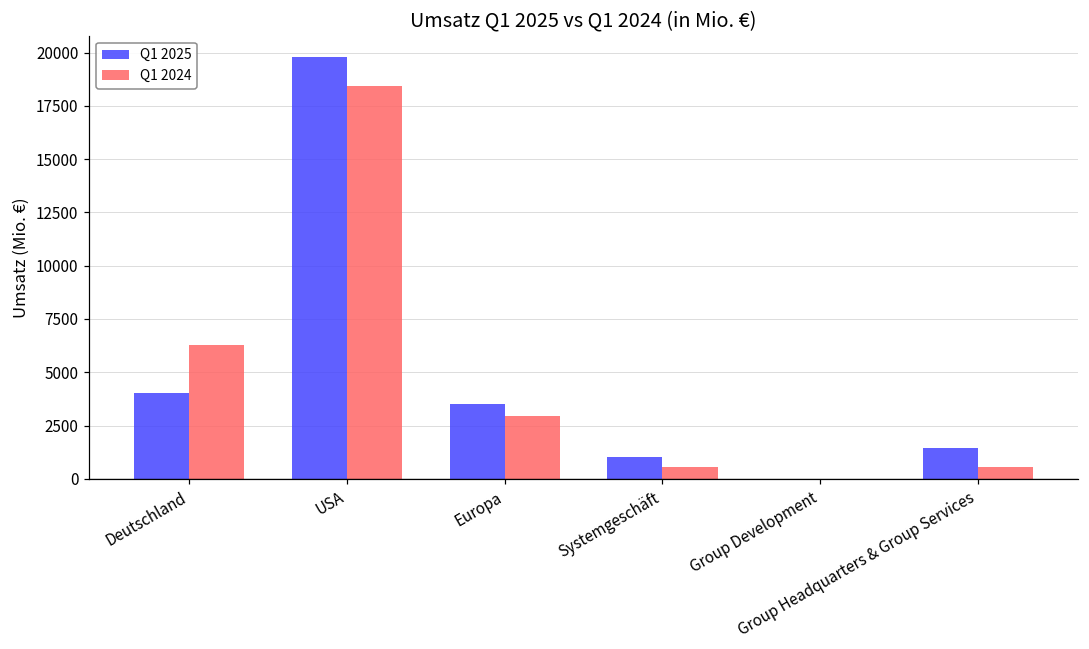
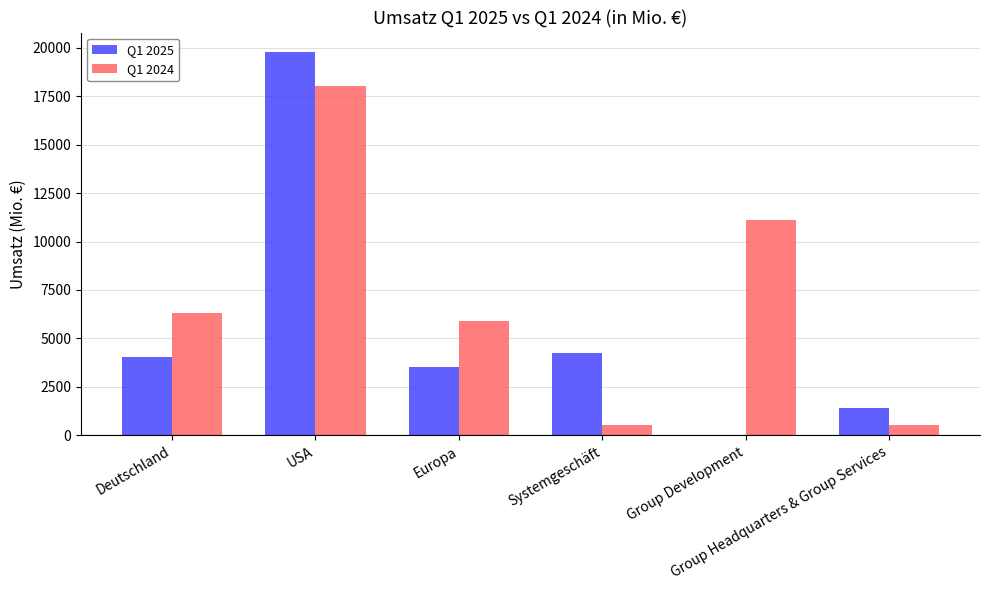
Q1 2024, USA: 18400 -> 18000
Q1 2024, Europa: 3000 -> 5900
Q1 2025, Systemgeschäft: 1000 -> 4300
Q1 2024, Group Development: 0 -> 11100
